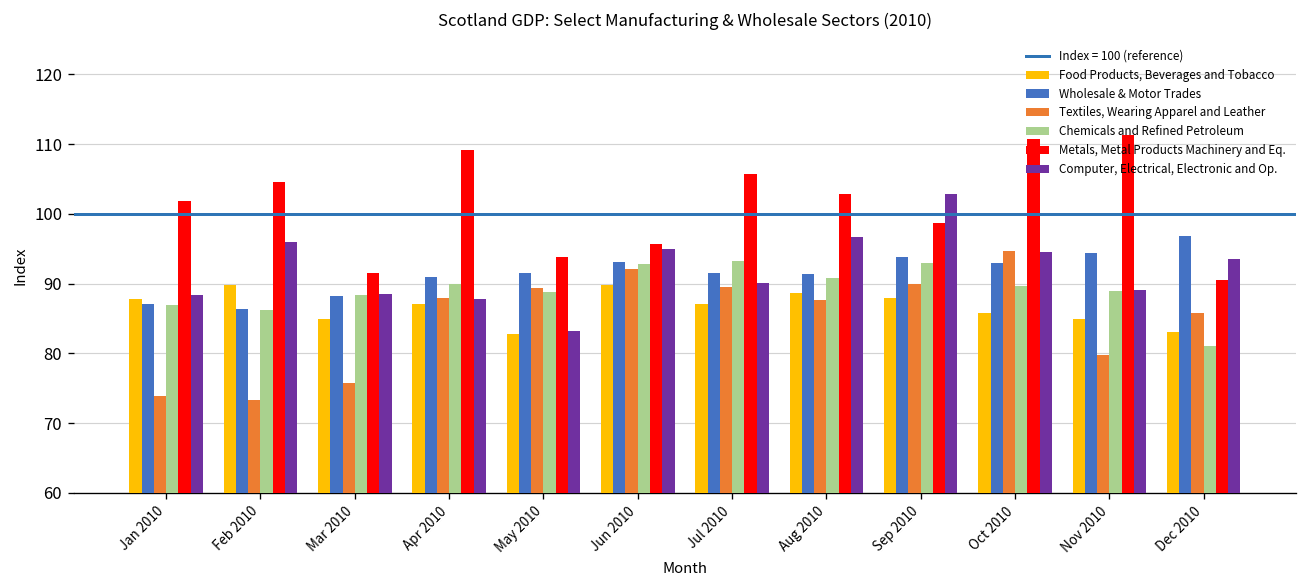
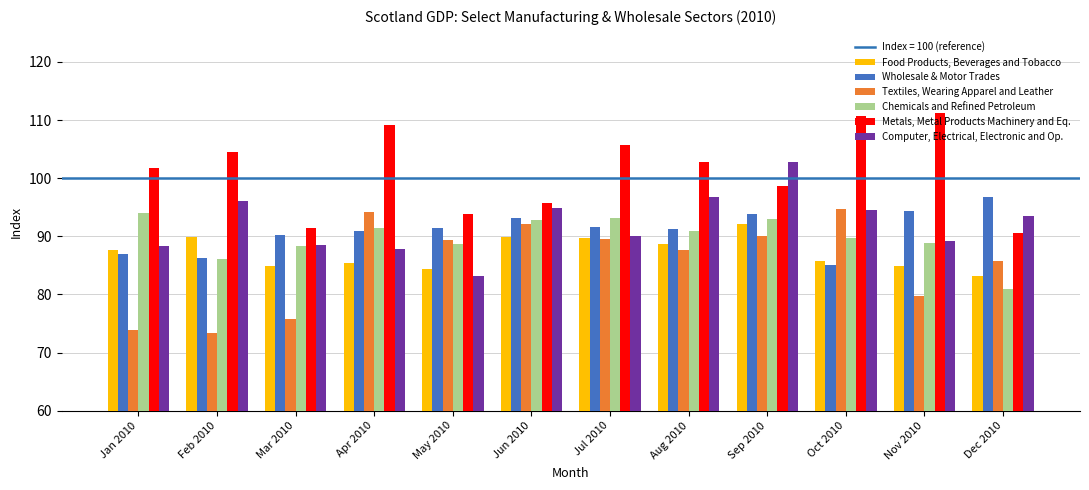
Chemicals and Refined Petroleum, Jan 2010: 87 -> 94
Wholesale & Motor Trades, Mar 2010: 88 -> 90
Food Products, Beverages and Tobacco, Apr 2010: 87 -> 85
Textiles, Wearing Apparel and Leather, Apr 2010: 88 -> 94
Chemicals and Refined Petroleum, Apr 2010: 90 -> 91
Food Products, Beverages and Tobacco, May 2010: 83 -> 84
Food Products, Beverages and Tobacco, Jul 2010: 87 -> 90
Food Products, Beverages and Tobacco, Sep 2010: 88 -> 92
Wholesale & Motor Trades, Oct 2010: 93 -> 85
